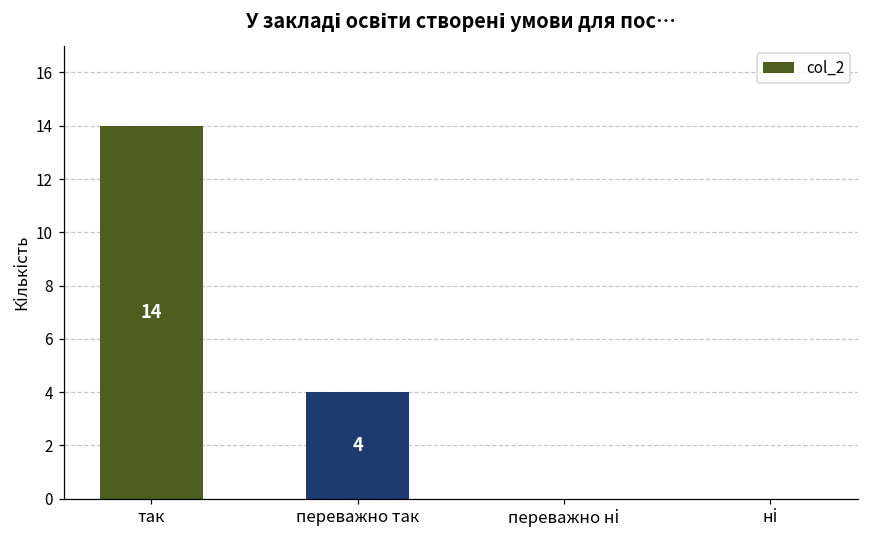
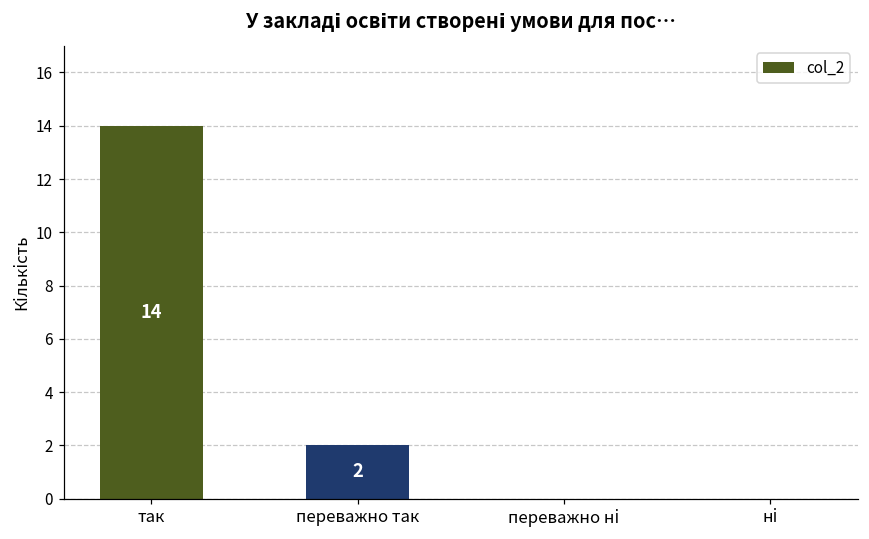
переважно так: 4 -> 2
